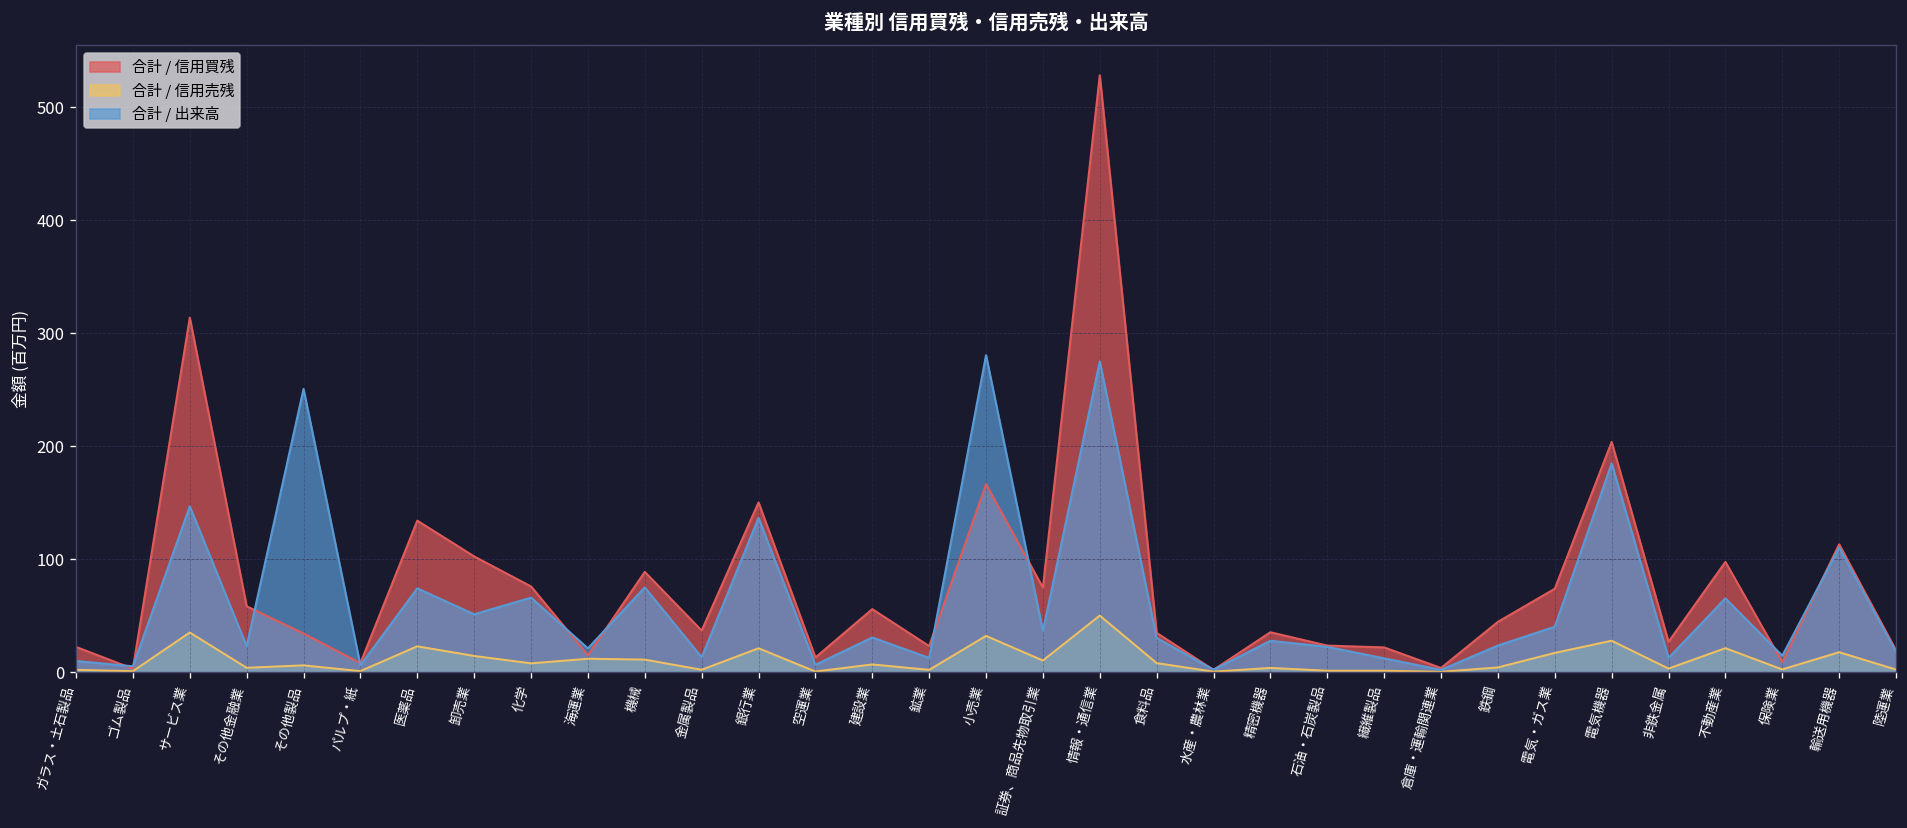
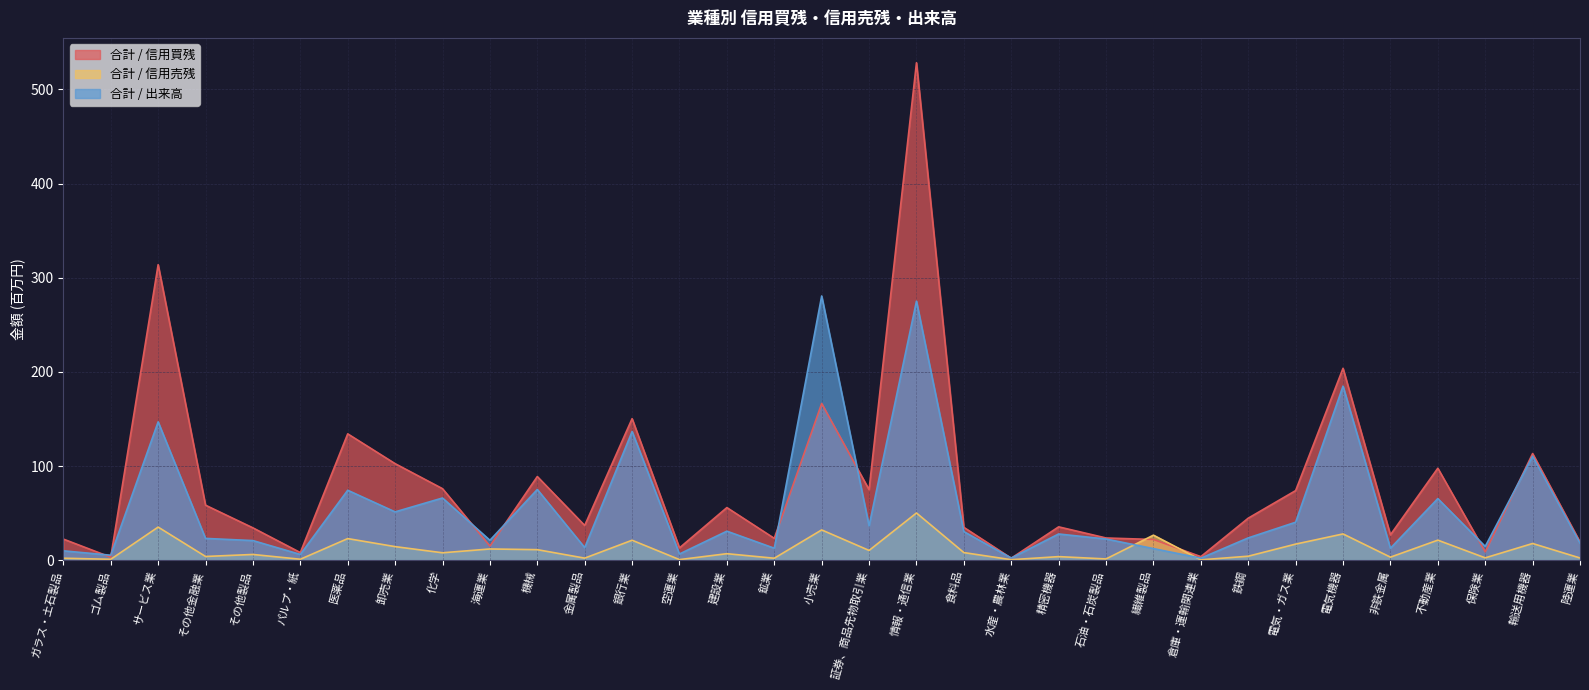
合計 / 出来高, その他製品: 250 -> 20
合計 / 信用売残, 繊維製品: 0 -> 30
